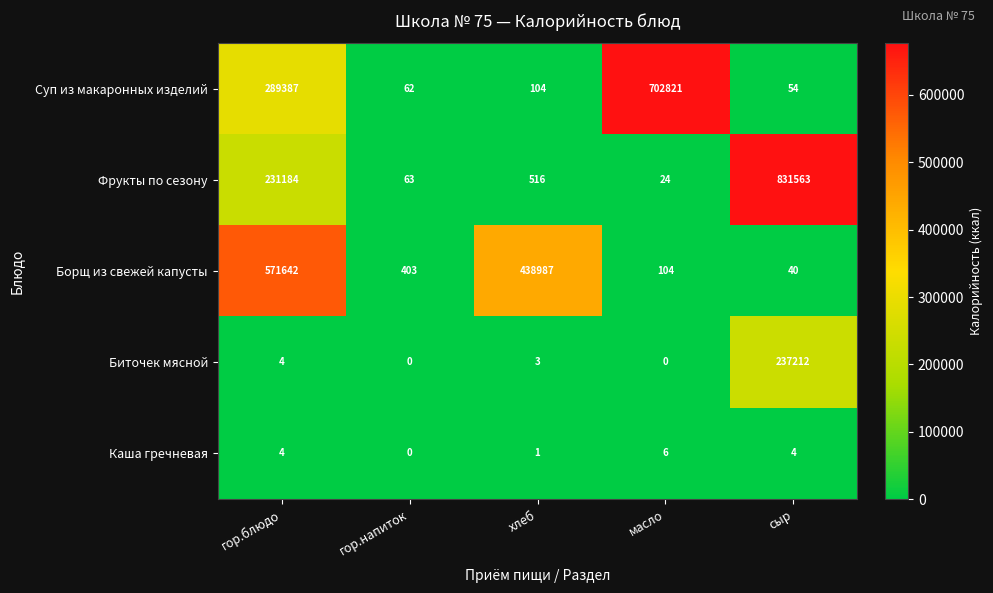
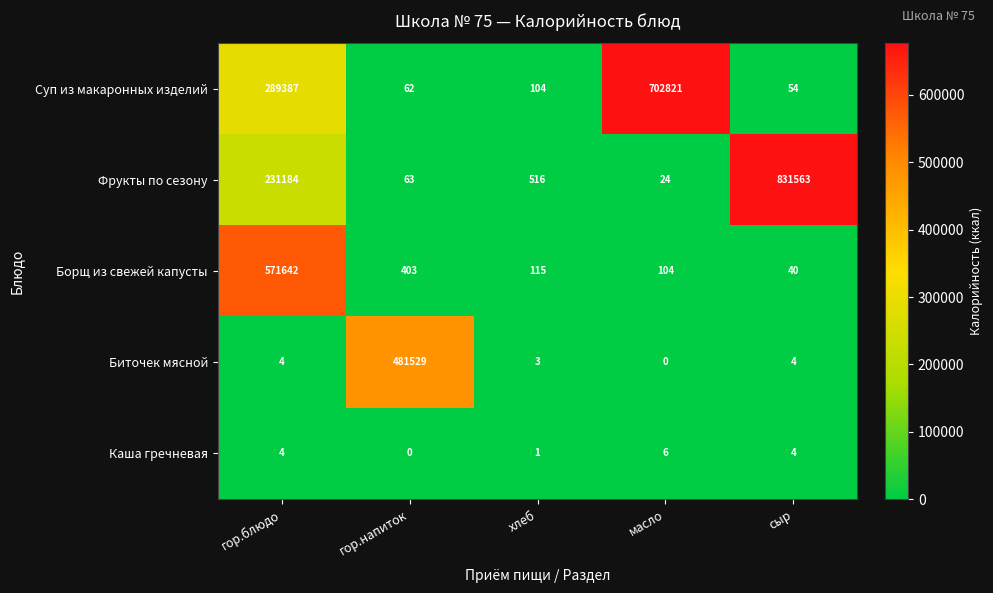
Борщ из свежей капусты, хлеб: 438987 -> 115
Биточек мясной, гор.напиток: 0 -> 481529
Биточек мясной, сыр: 237212 -> 4
